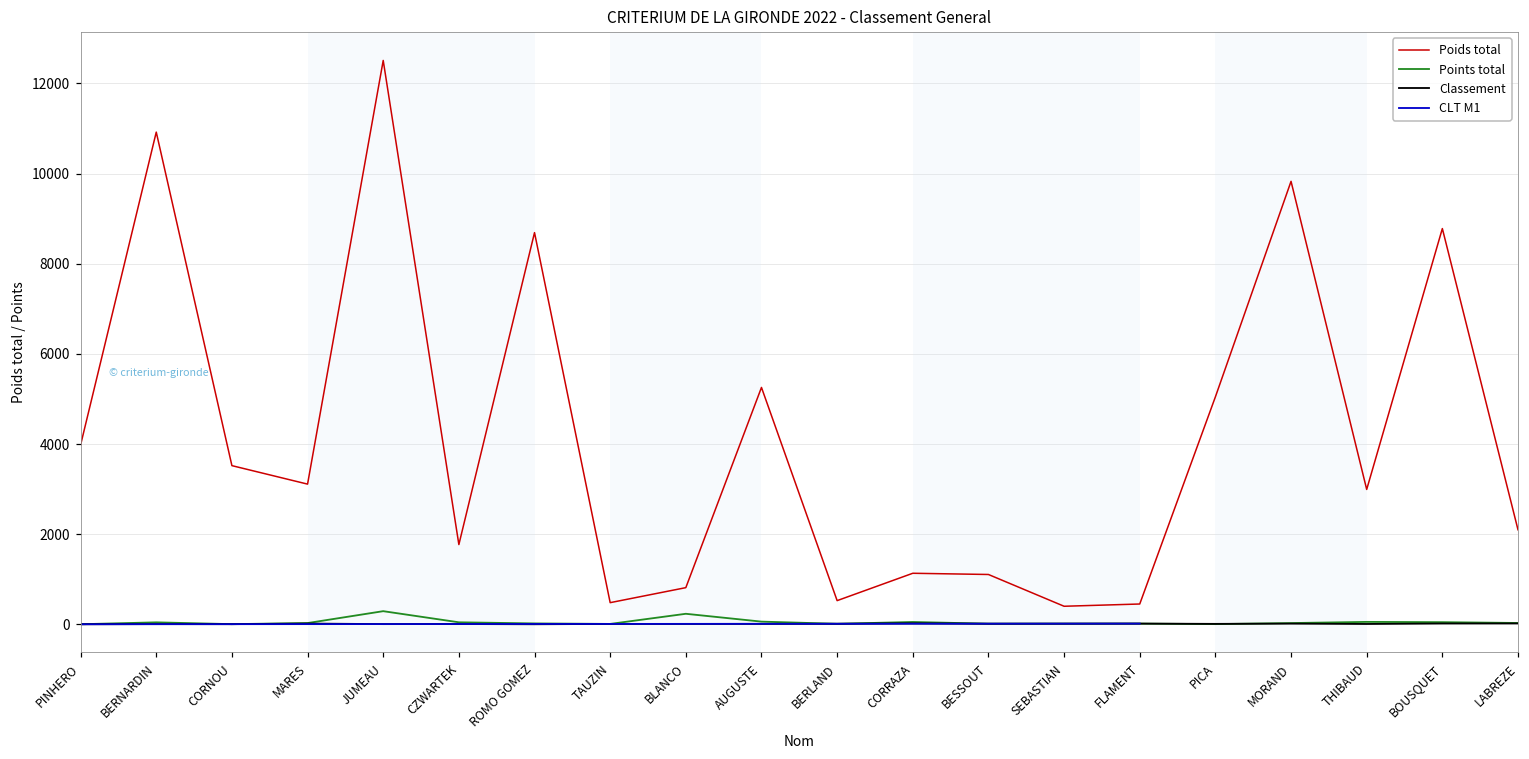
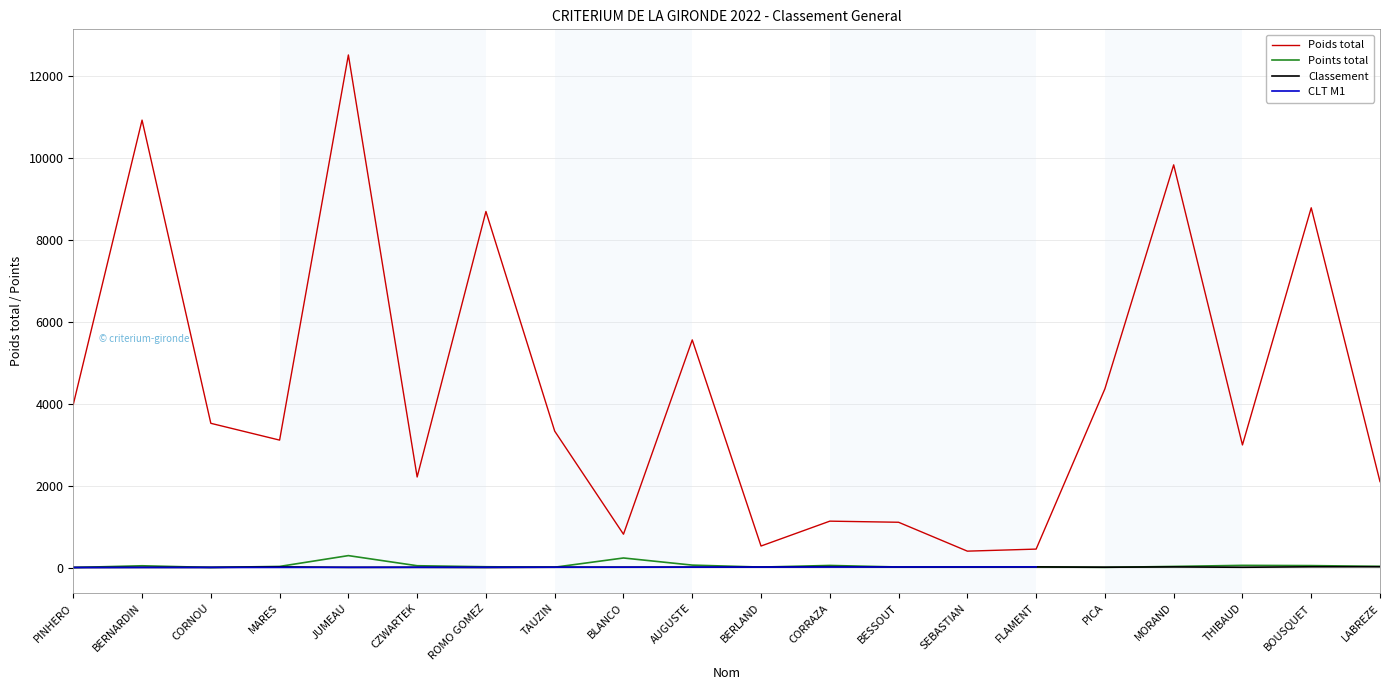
Poids total, CZWARTEK: 1800 -> 2200
Poids total, TAUZIN: 500 -> 3300
Poids total, AUGUSTE: 5300 -> 5600
Poids total, PICA: 5000 -> 4400
